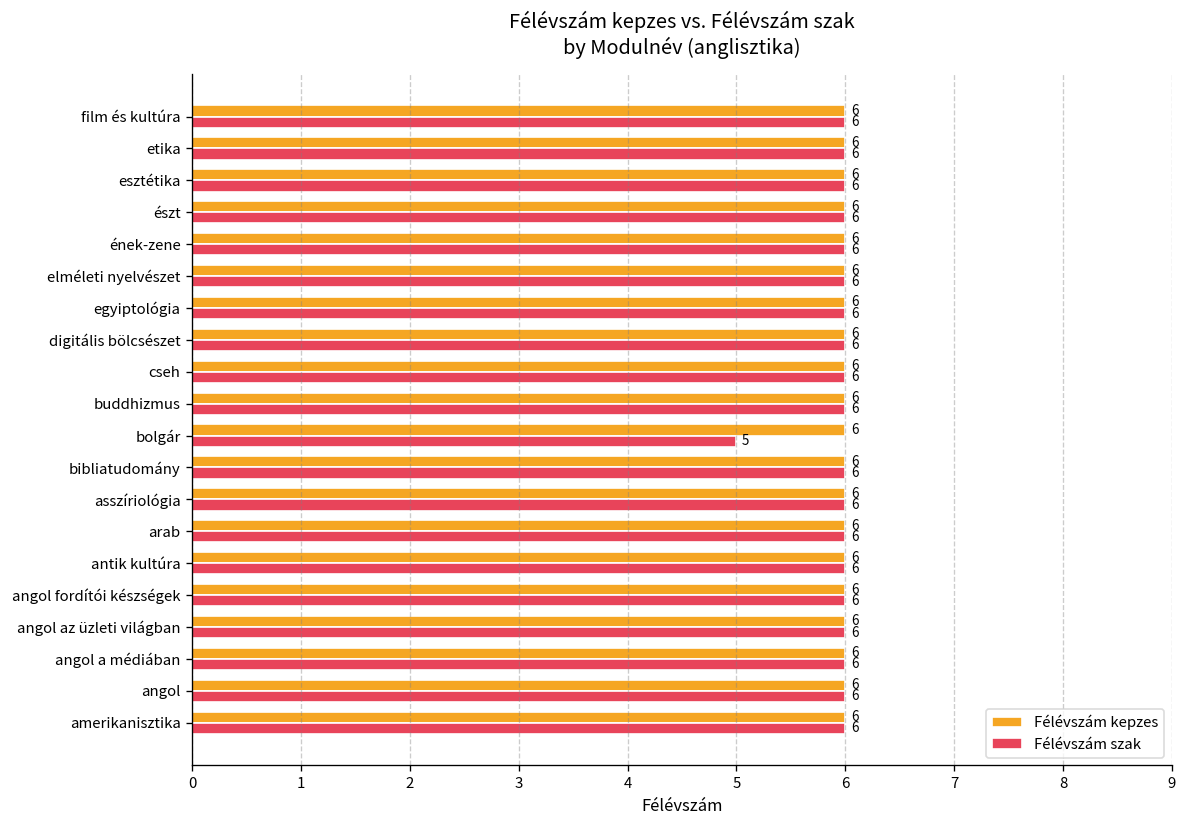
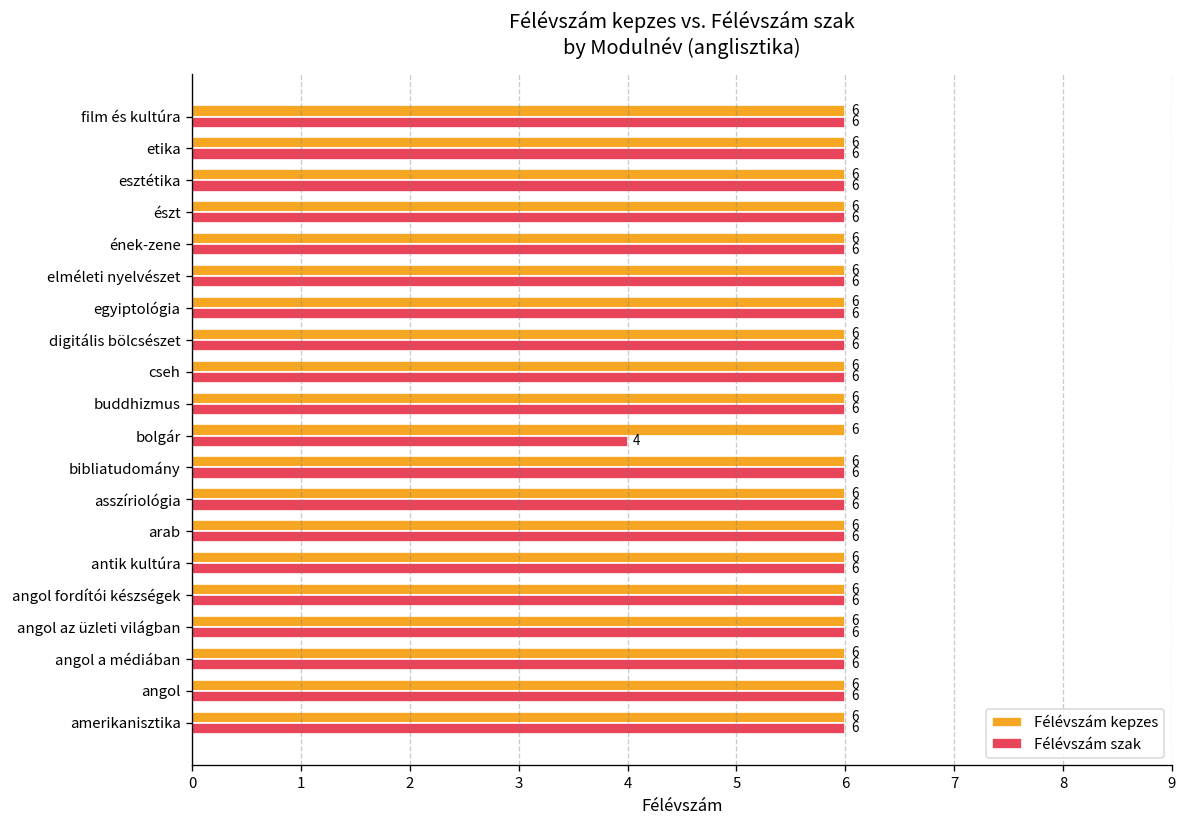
Félévszám szak, bolgár: 5 -> 4
